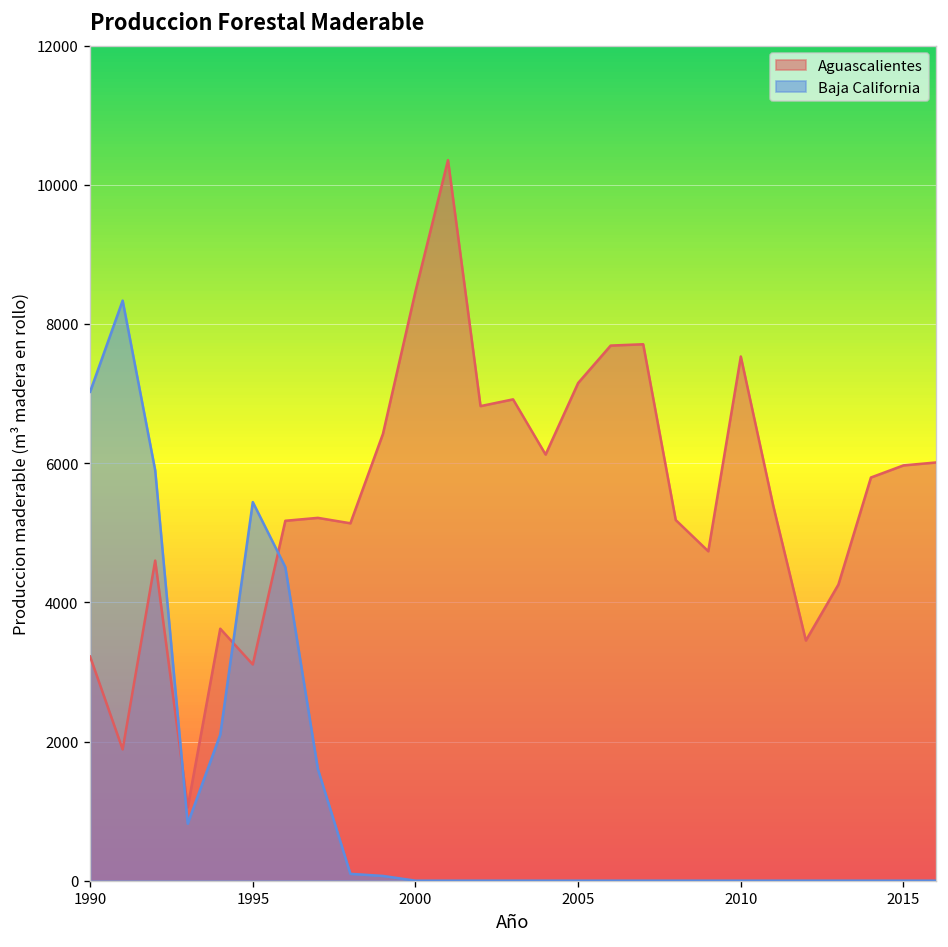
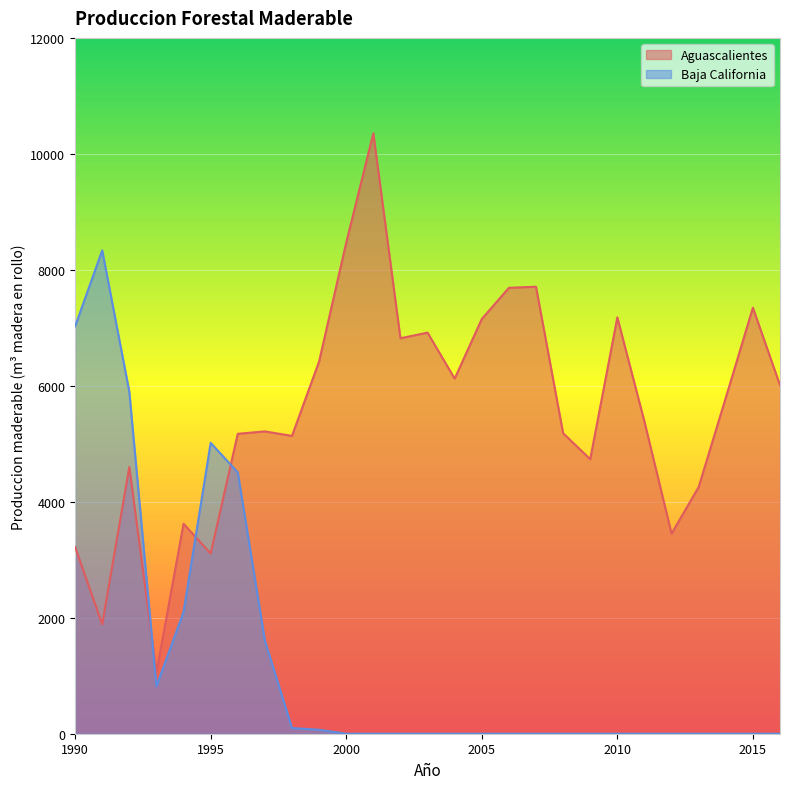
Baja California, 1995: 5400 -> 5000
Aguascalientes, 2010: 7500 -> 7200
Aguascalientes, 2015: 6000 -> 7300
